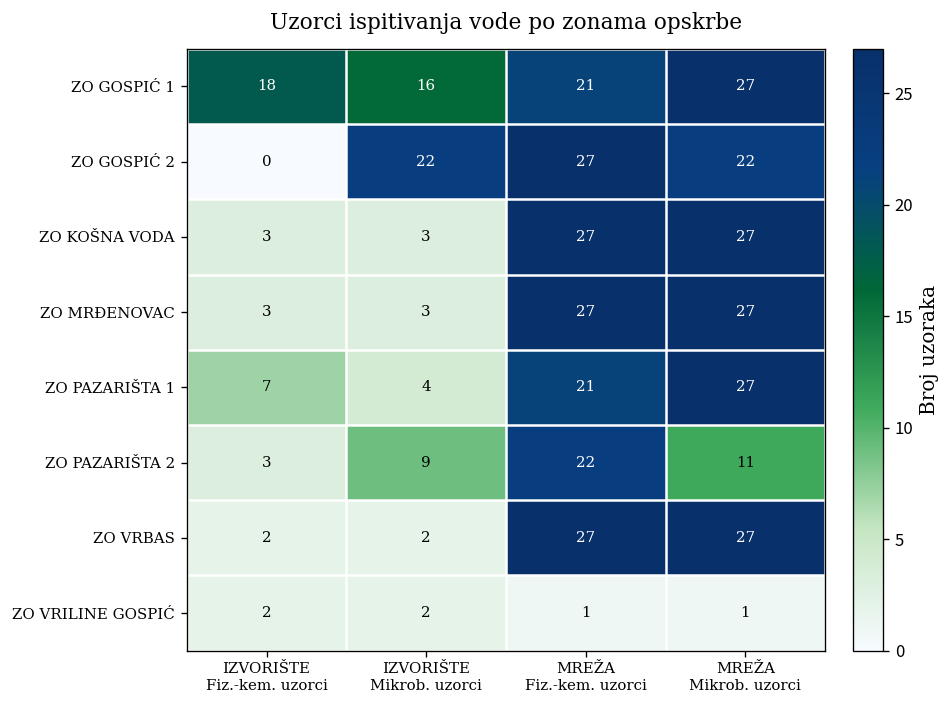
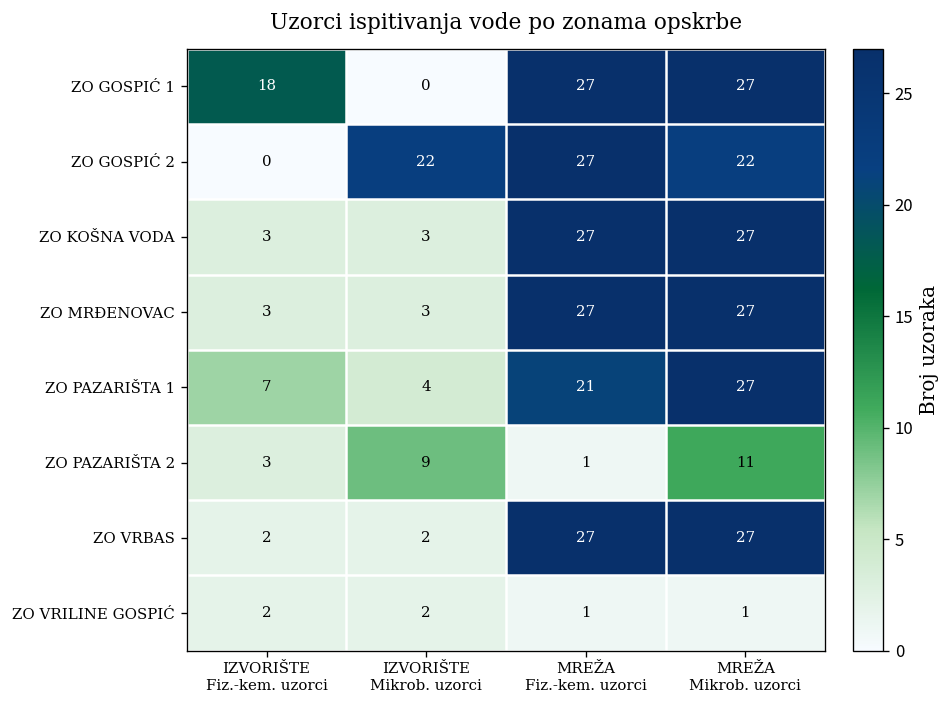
ZO GOSPIĆ 1, IZVORIŠTE Mikrob. uzorci: 16 -> 0
ZO GOSPIĆ 1, MREŽA Fiz.-kem. uzorci: 21 -> 27
ZO PAZARIŠTA 2, MREŽA Fiz.-kem. uzorci: 22 -> 1
